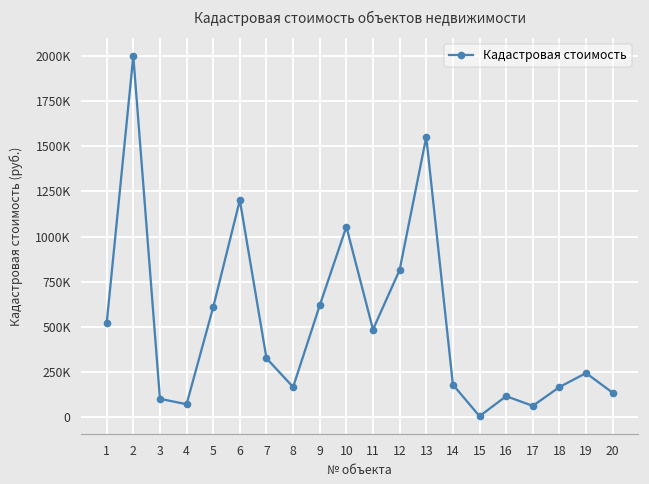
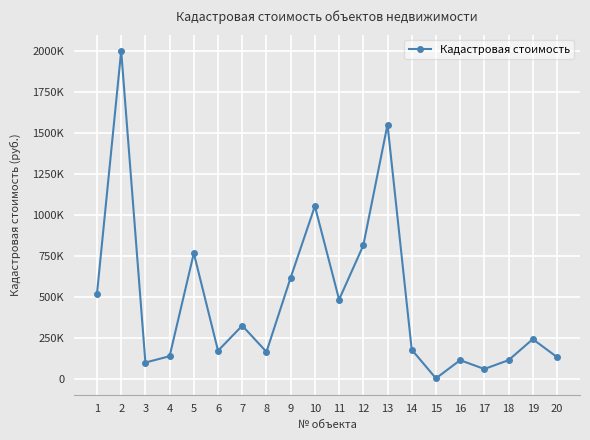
4: 70000 -> 140000
5: 610000 -> 770000
6: 1200000 -> 170000
18: 170000 -> 120000
